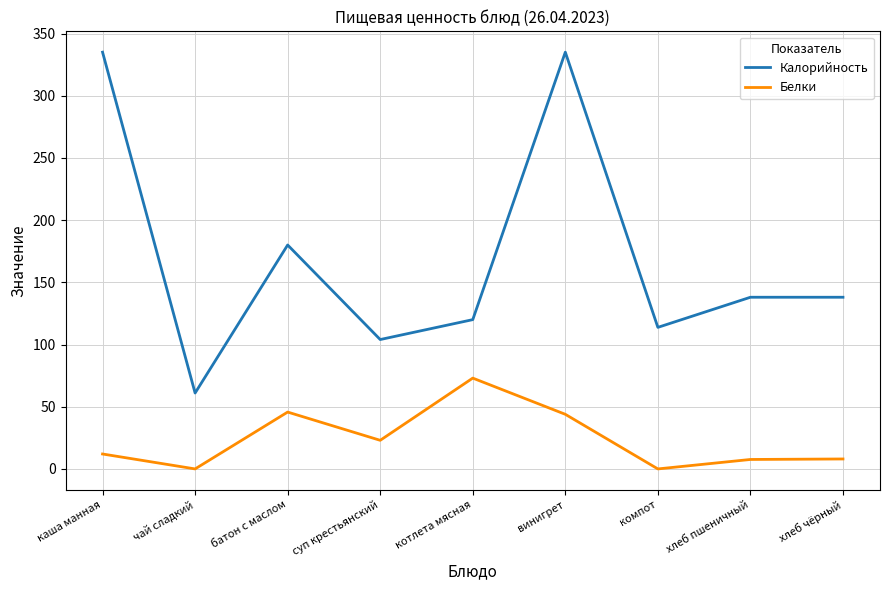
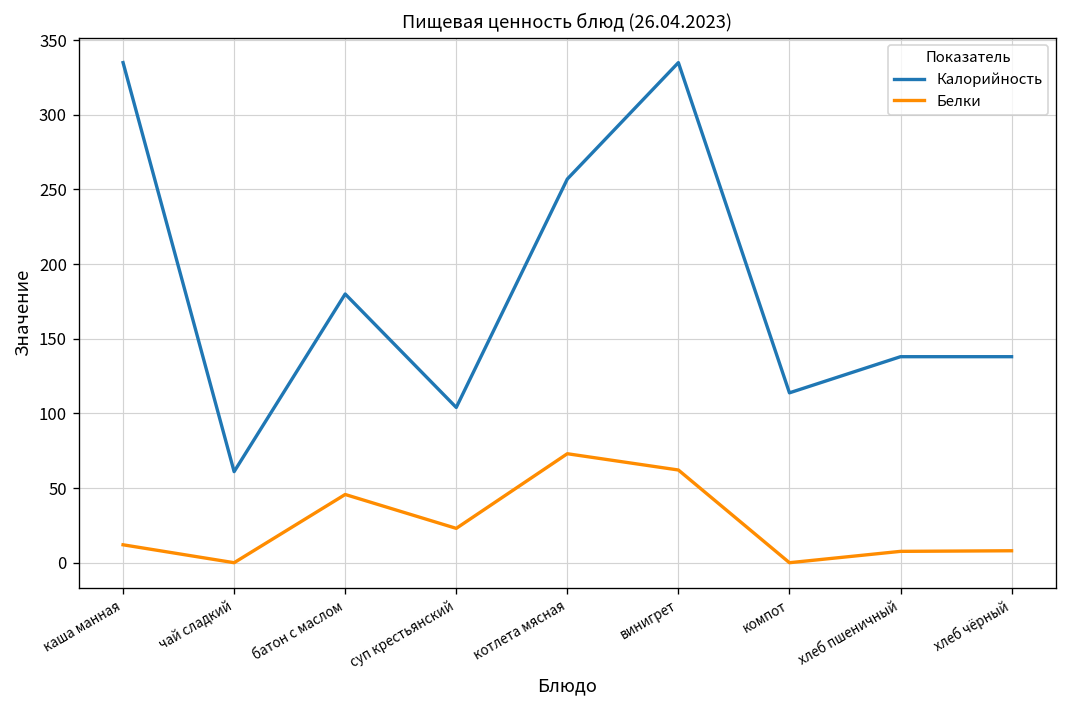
Калорийность, котлета мясная: 120 -> 257
Белки, винигрет: 44 -> 62
